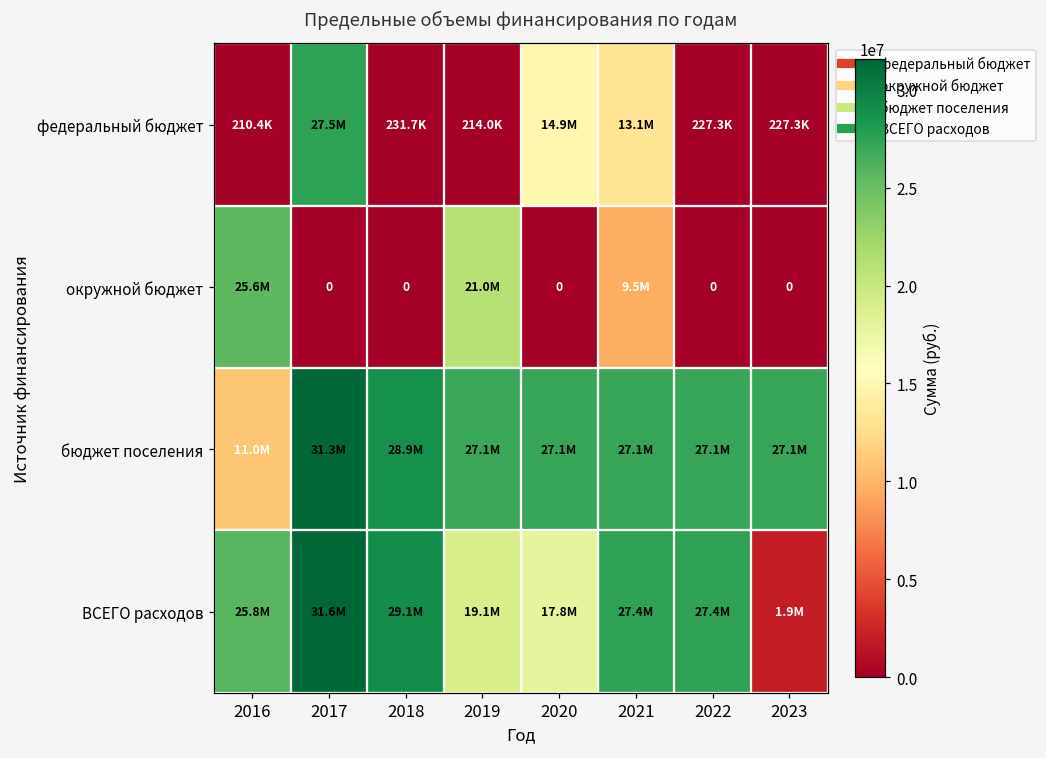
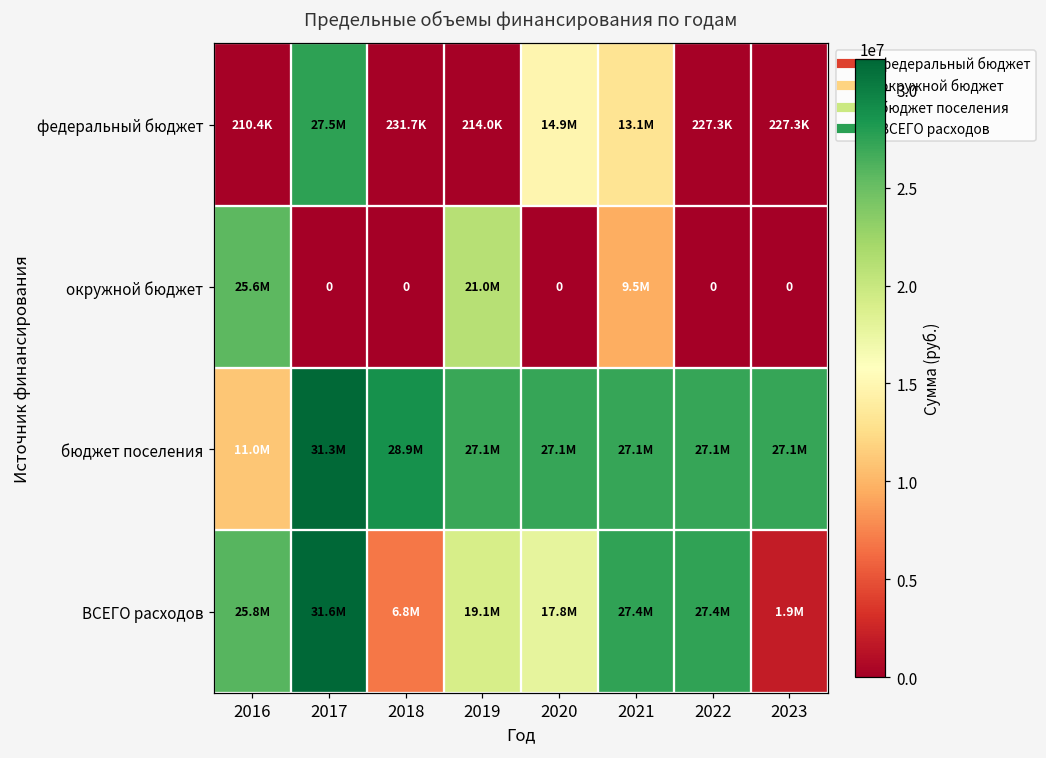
ВСЕГО расходов, 2018: 29.1M -> 6.8M
